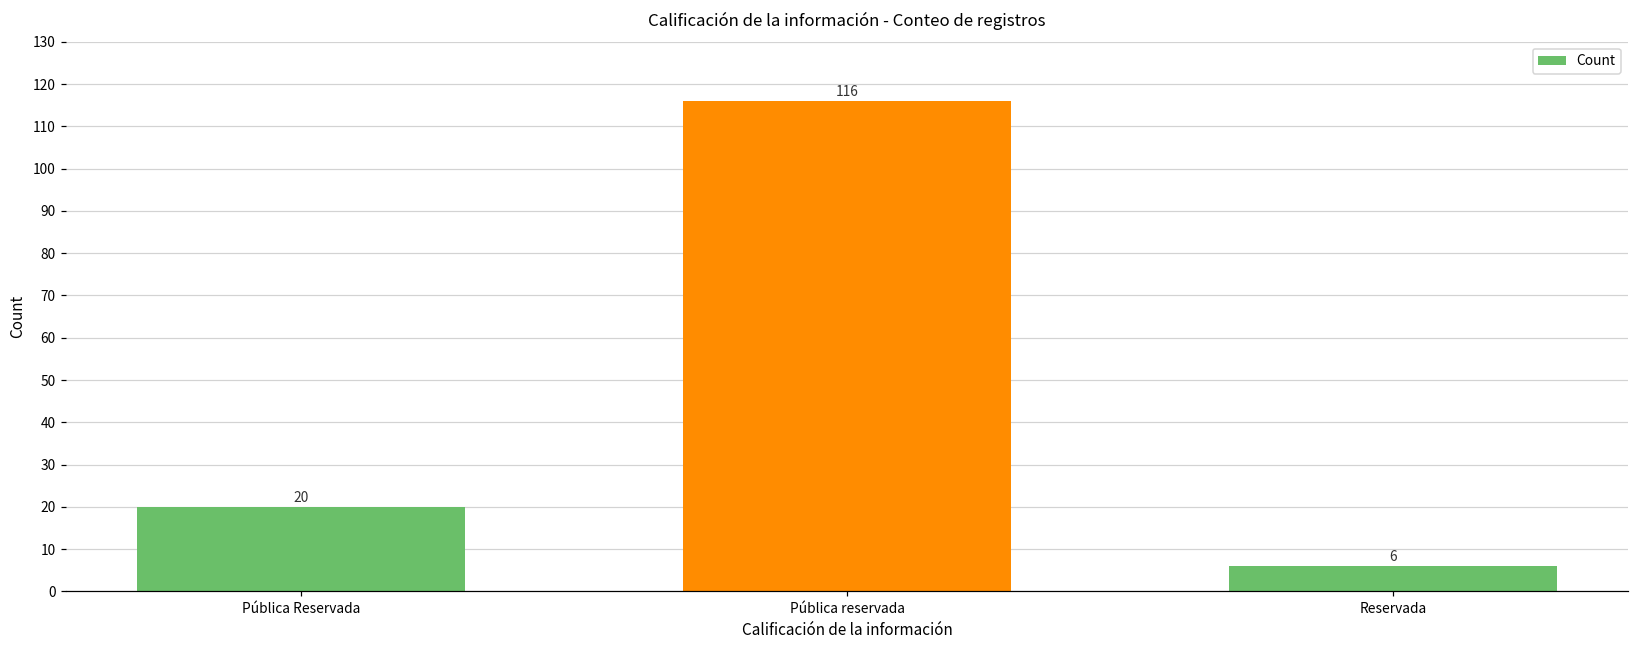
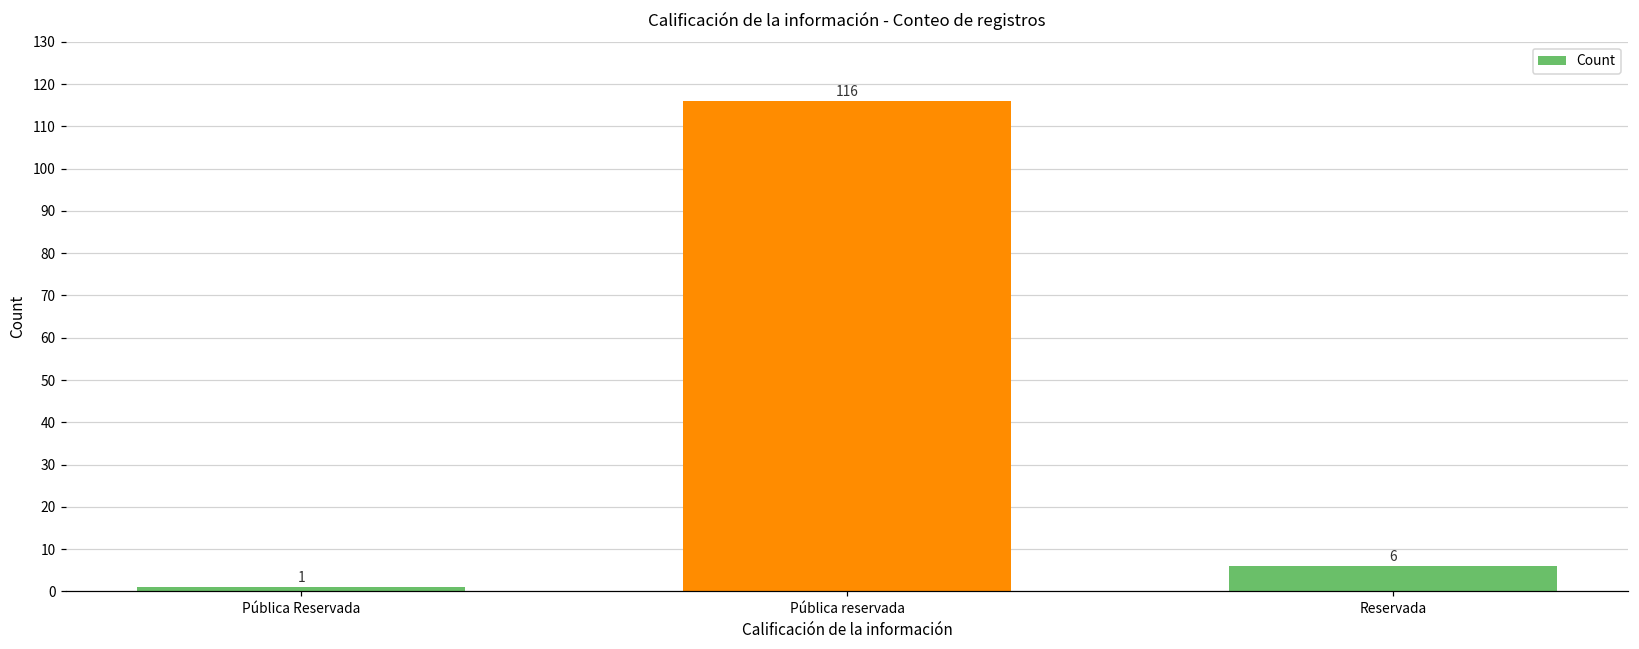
Pública Reservada: 20 -> 1
